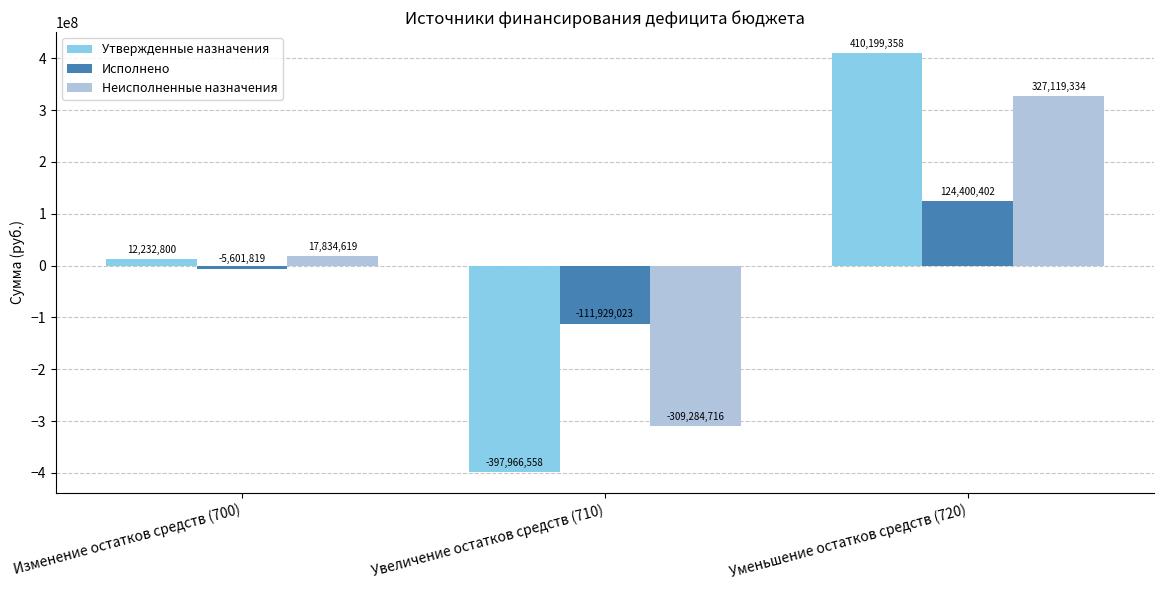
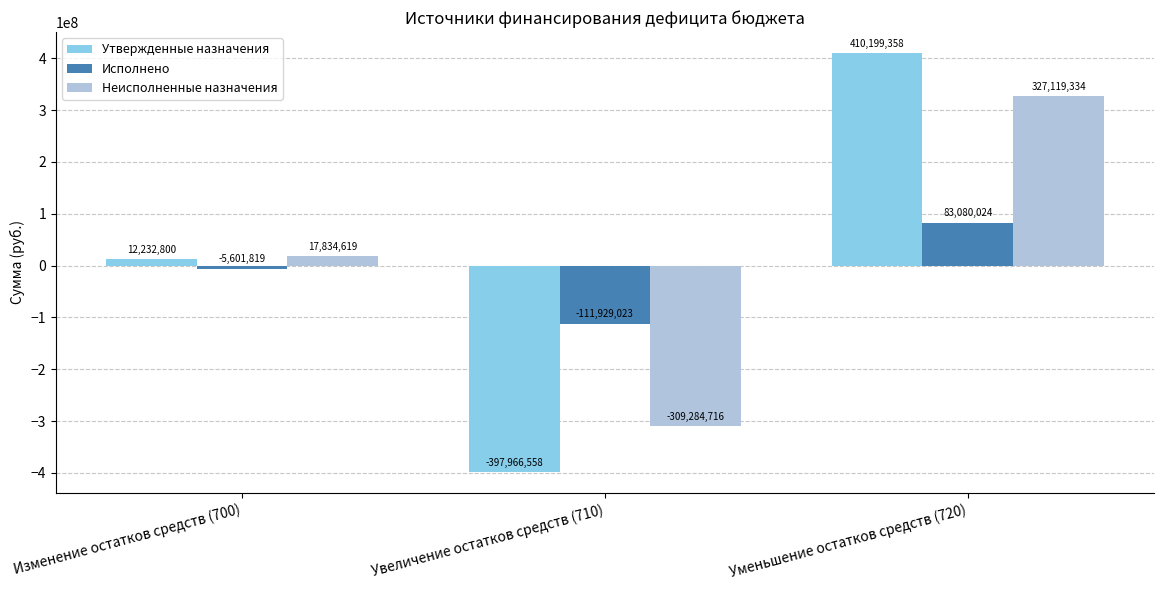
Исполнено, Уменьшение остатков средств (720): 124,400,402 -> 83,080,024
